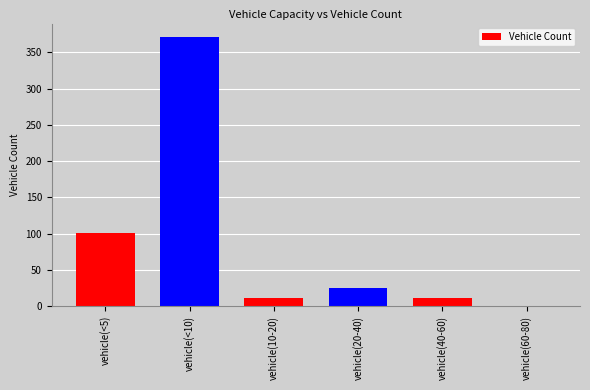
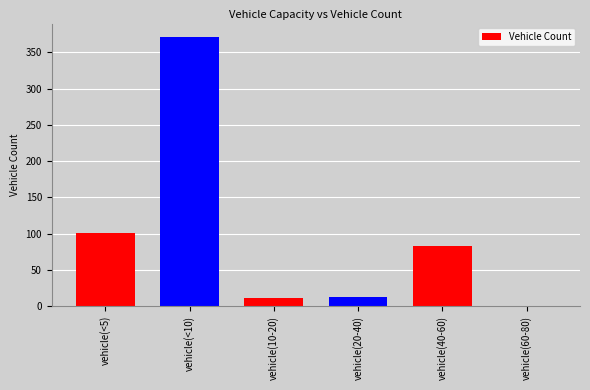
vehicle(20-40): 30 -> 10
vehicle(40-60): 10 -> 80
